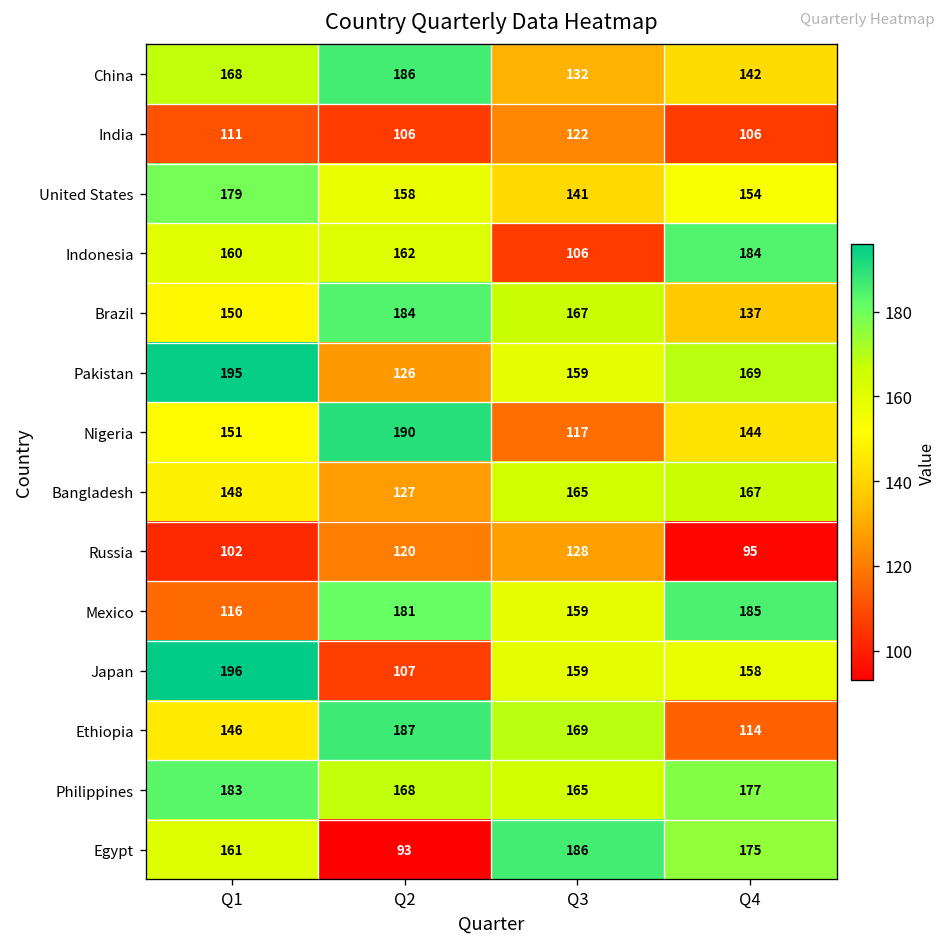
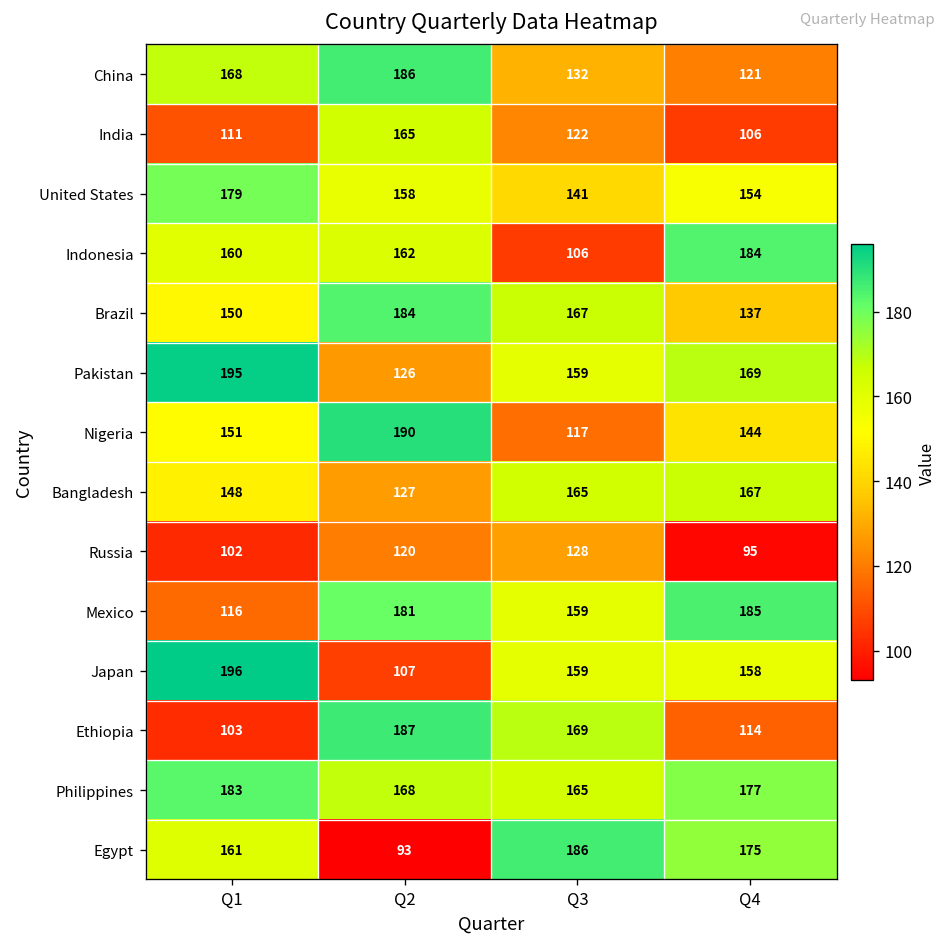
China, Q4: 142 -> 121
India, Q2: 106 -> 165
Ethiopia, Q1: 146 -> 103
